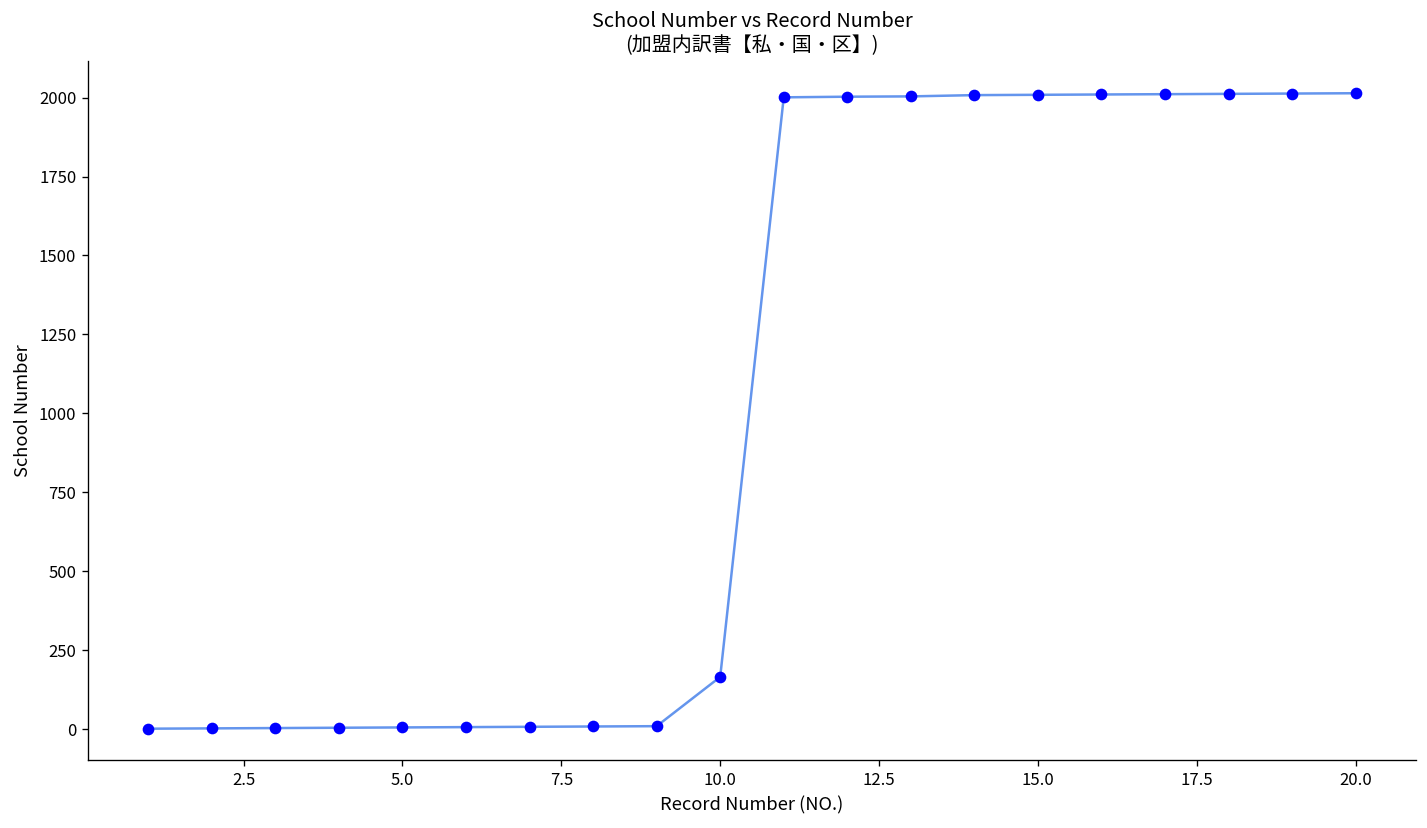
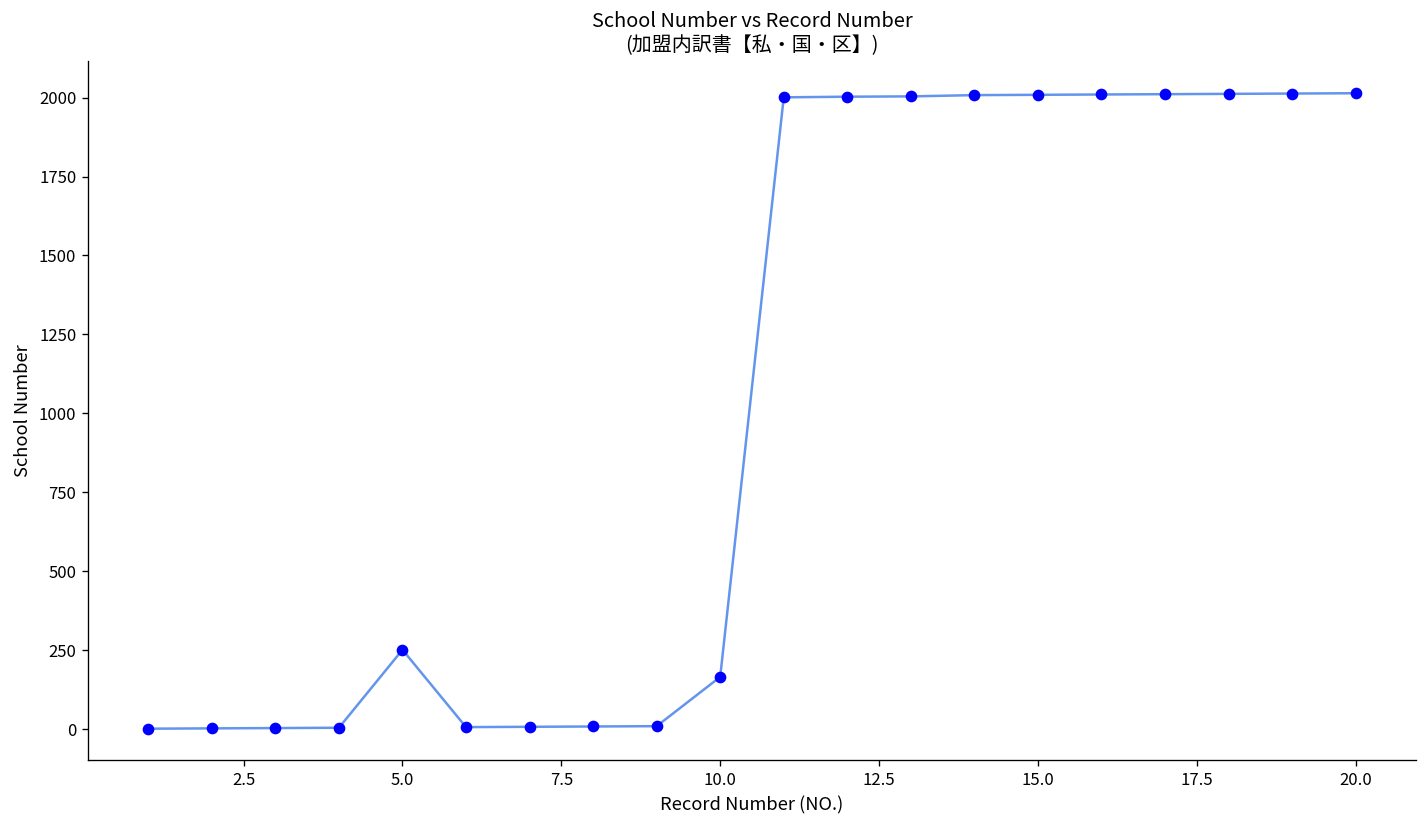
5.0: 10 -> 250
